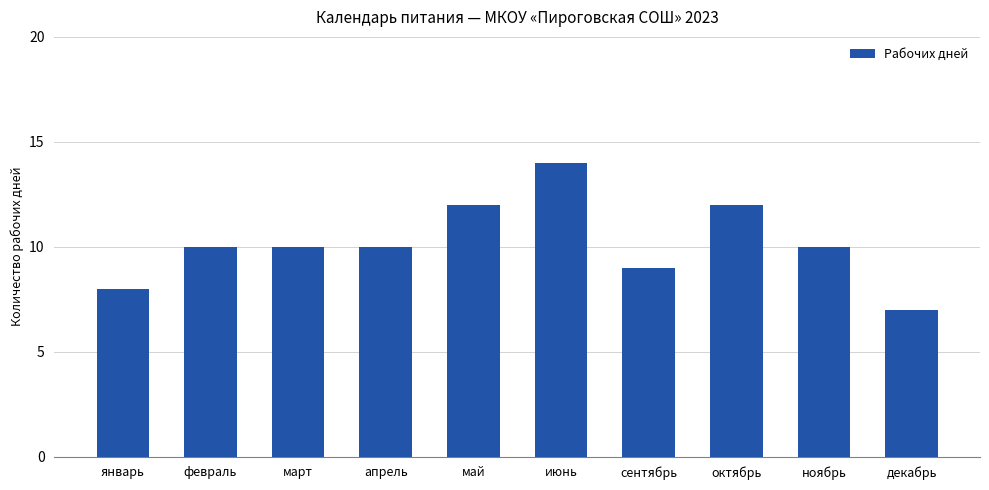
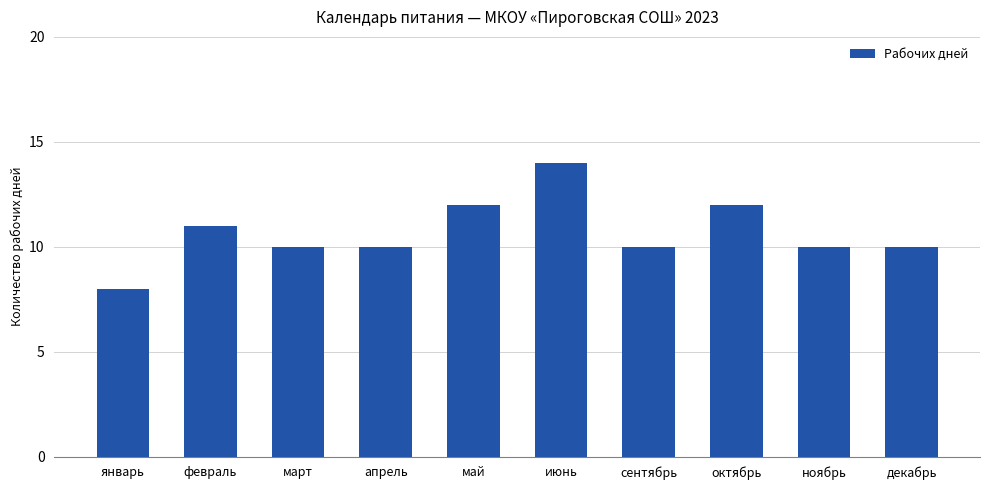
февраль: 10 -> 11
сентябрь: 9 -> 10
декабрь: 7 -> 10
